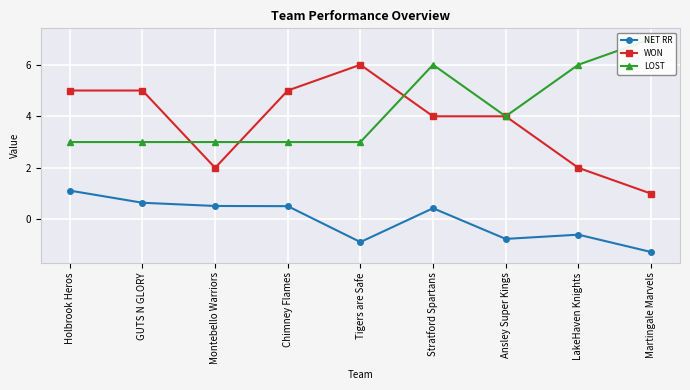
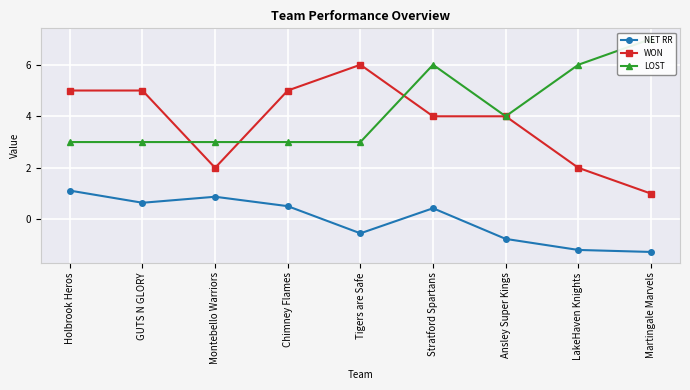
NET RR, Montebello Warriors: 0.5 -> 0.9
NET RR, Tigers are Safe: -0.9 -> -0.5
NET RR, LakeHaven Knights: -0.6 -> -1.2
